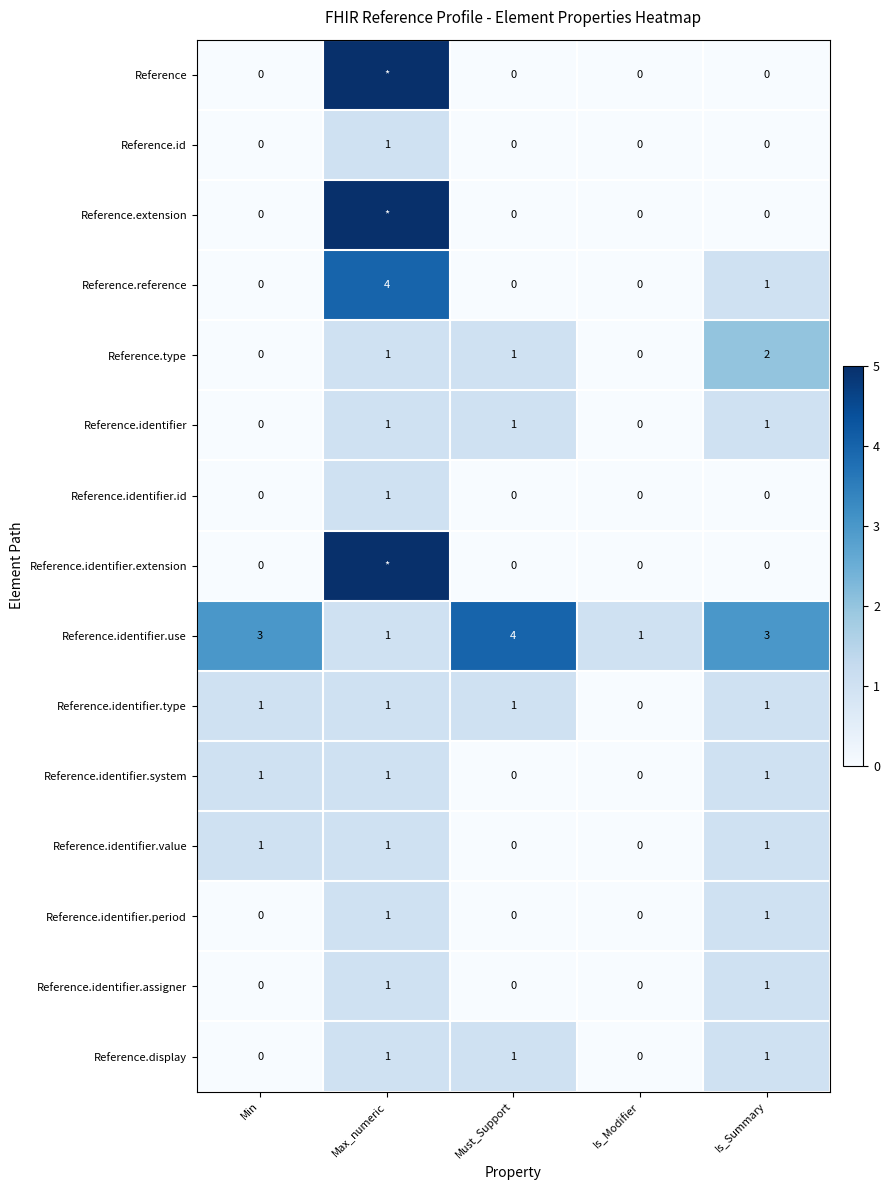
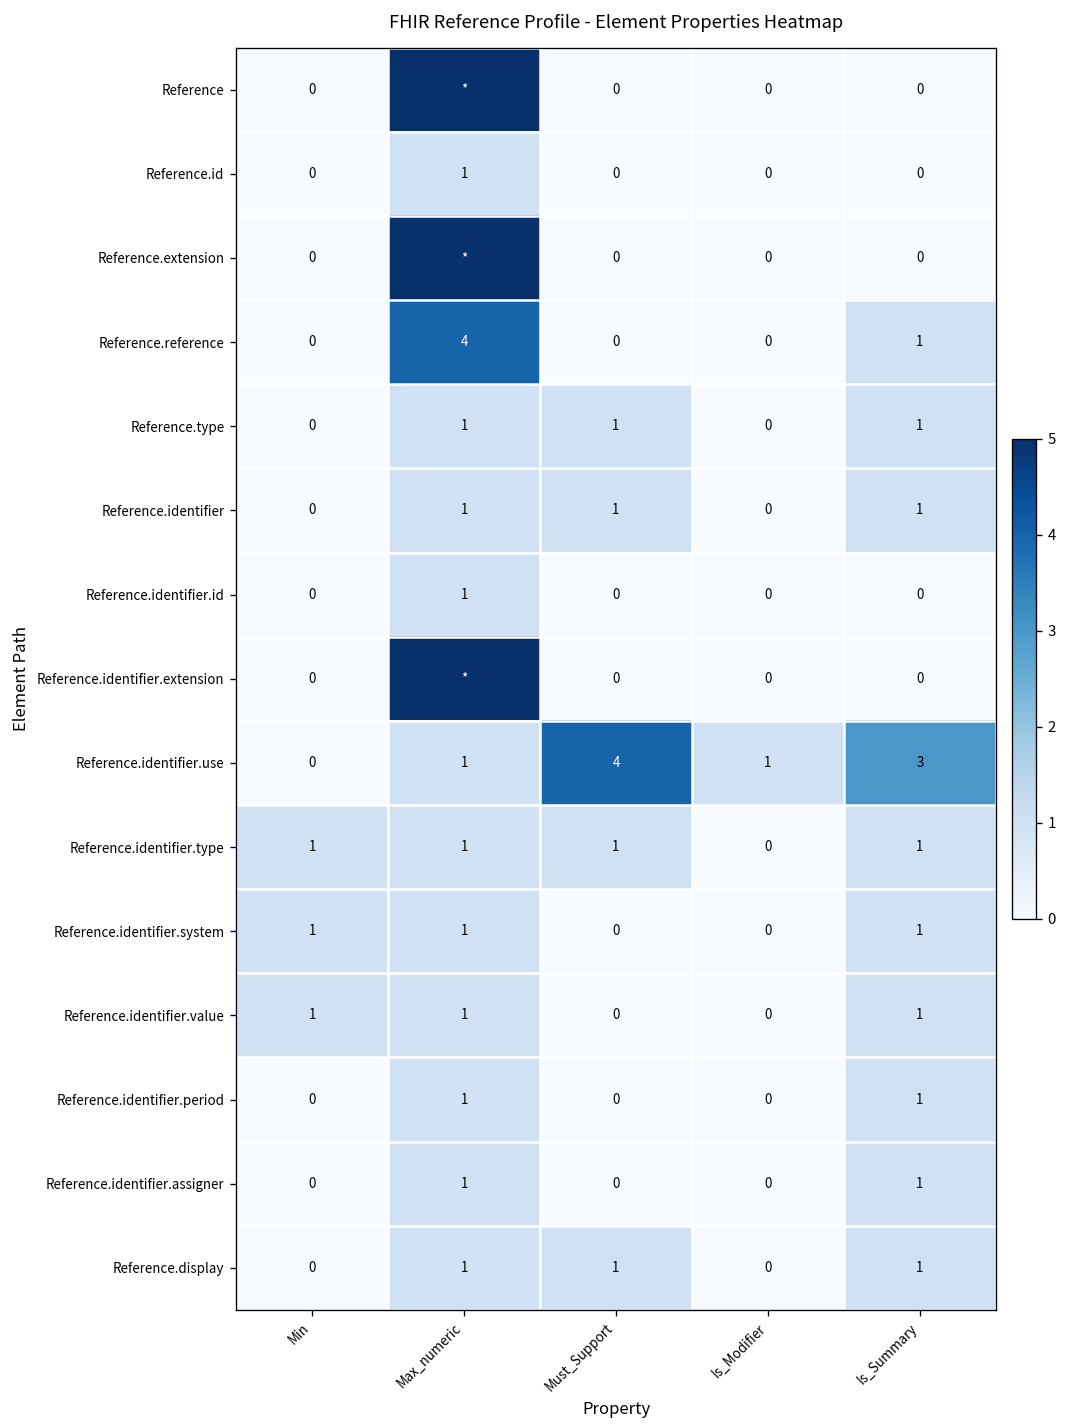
Reference.type, Is_Summary: 2 -> 1
Reference.identifier.use, Min: 3 -> 0
